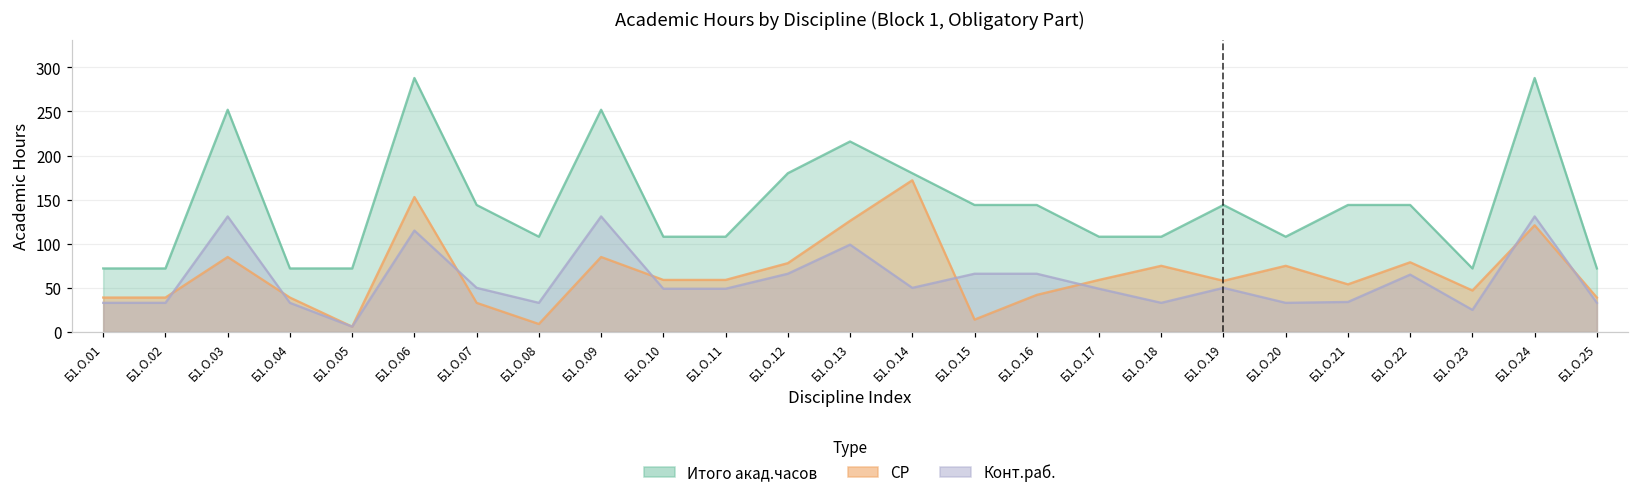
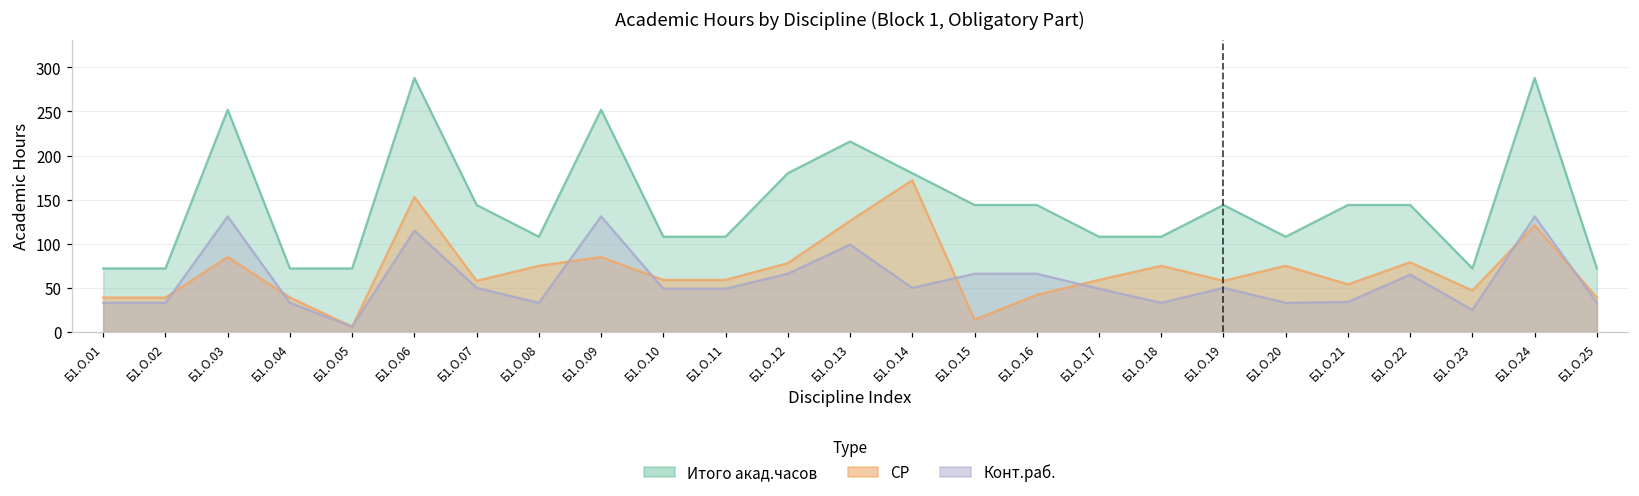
СР, Б1.О.07: 30 -> 60
СР, Б1.О.08: 10 -> 80
